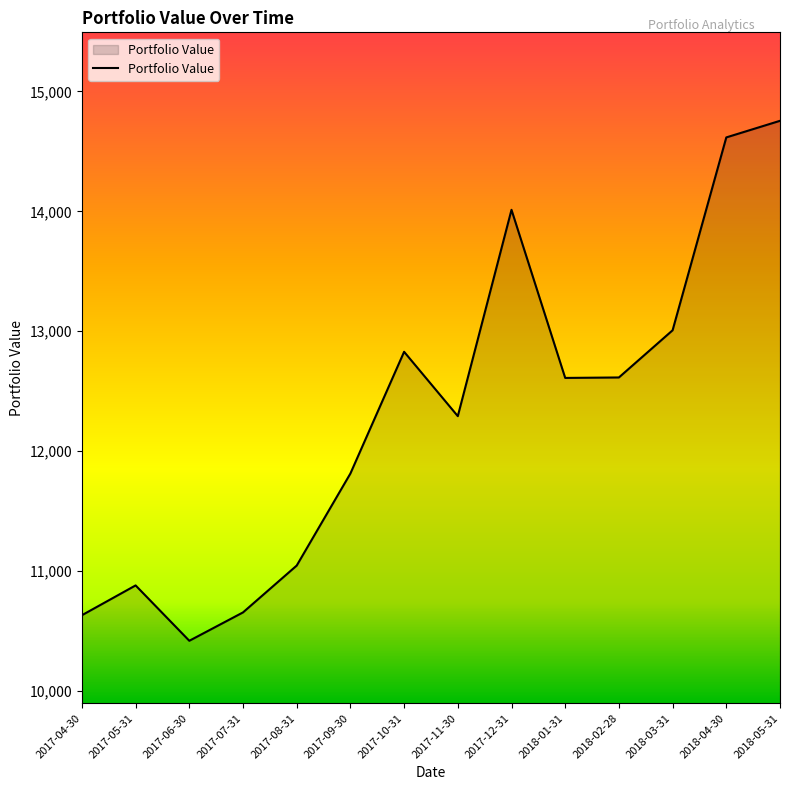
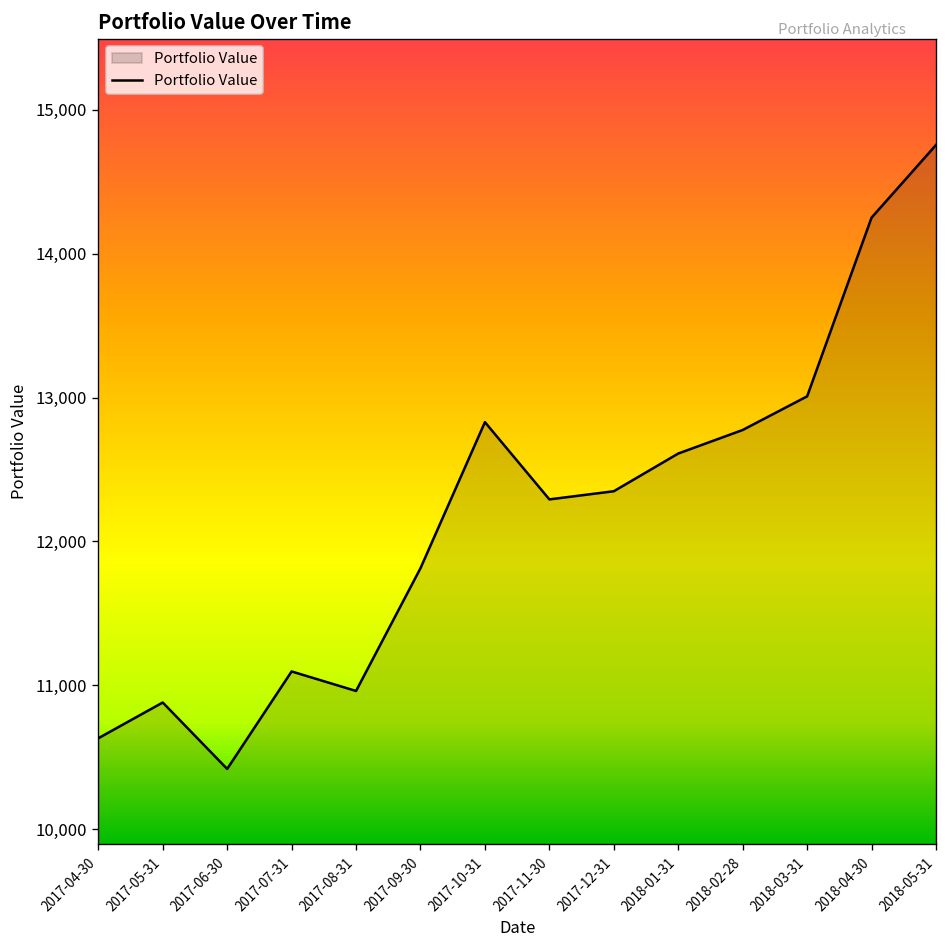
2017-07-31: 10,660 -> 11,100
2017-08-31: 11,050 -> 10,960
2017-12-31: 14,010 -> 12,350
2018-02-28: 12,610 -> 12,770
2018-04-30: 14,620 -> 14,250
